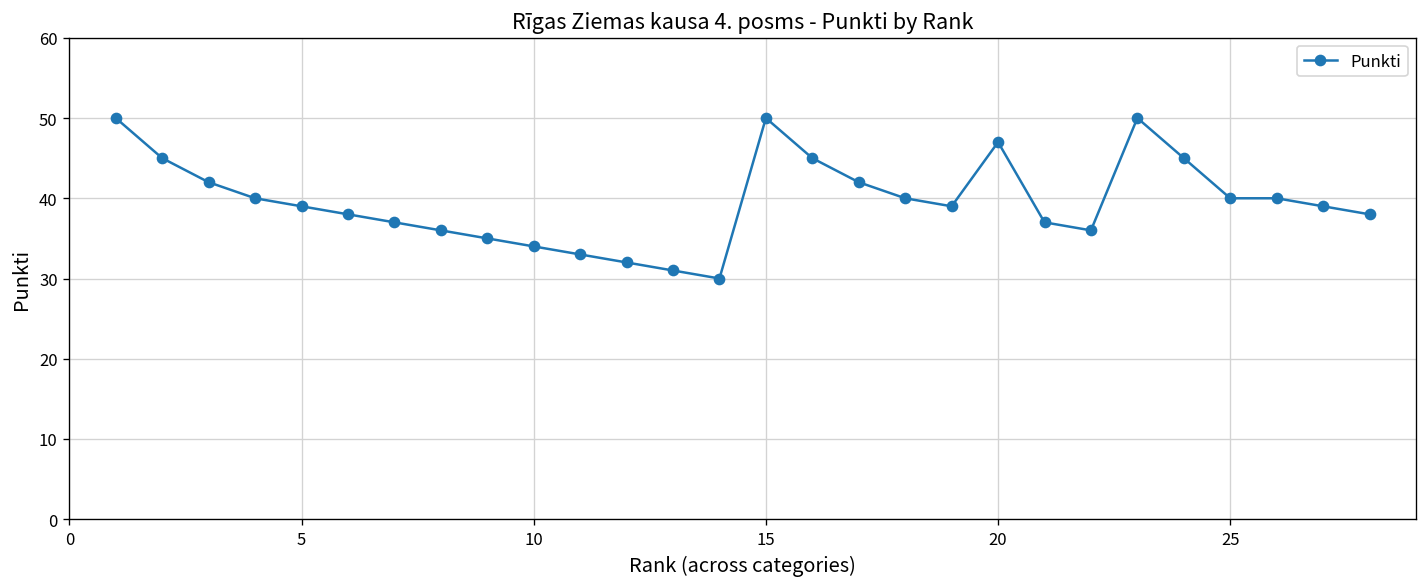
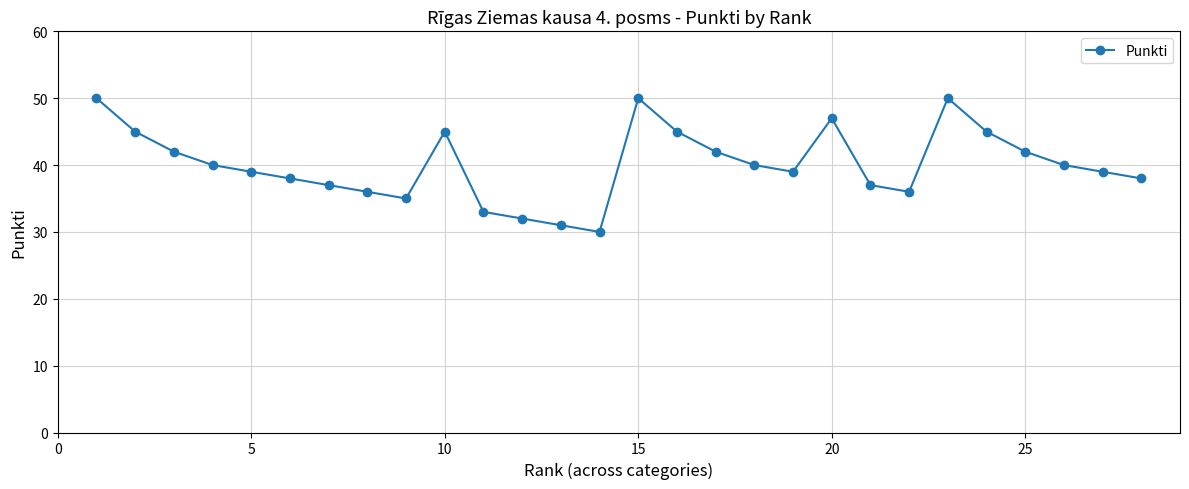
10: 34 -> 45
25: 40 -> 42
